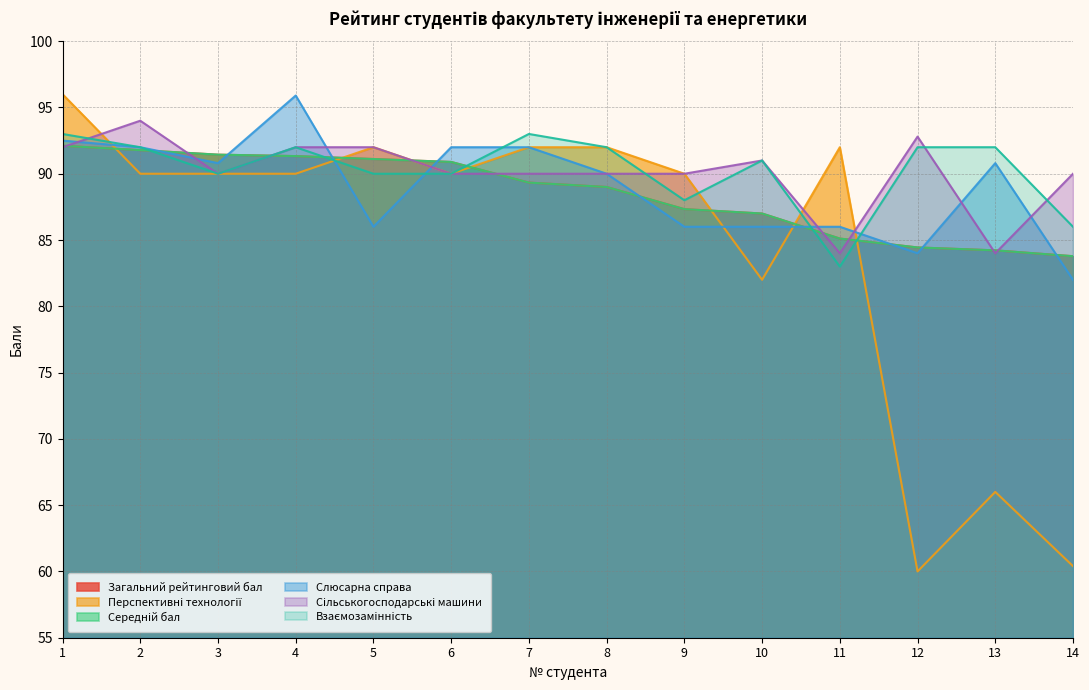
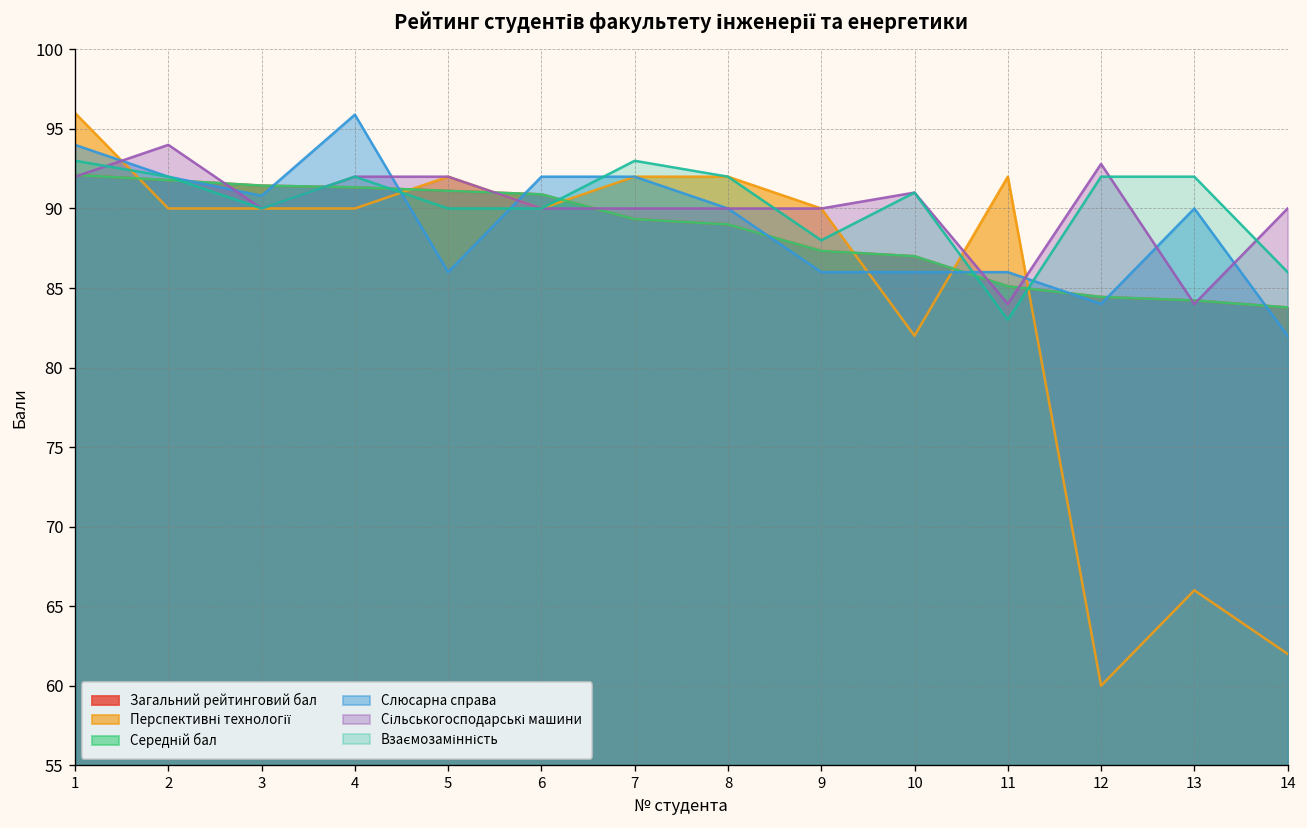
Слюсарна справа, 1: 92.5 -> 94.0
Слюсарна справа, 13: 90.8 -> 90.0
Перспективні технології, 14: 60.4 -> 62.0
